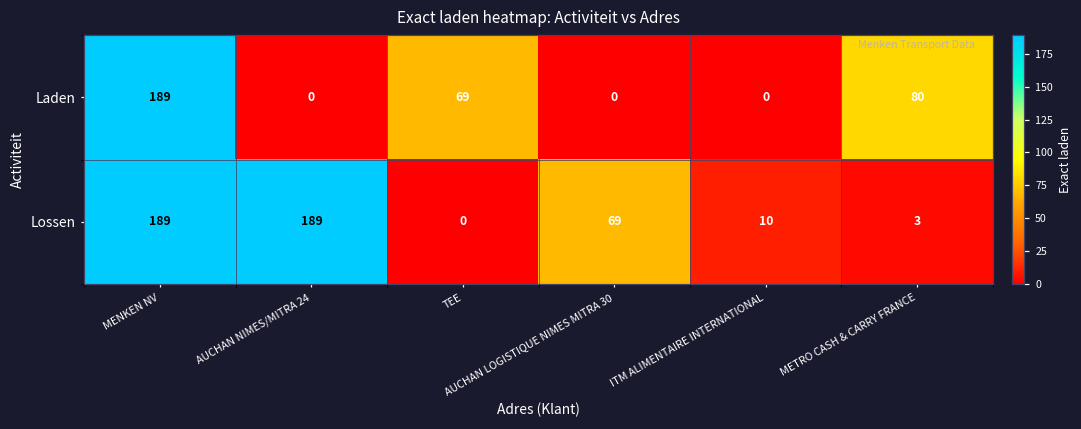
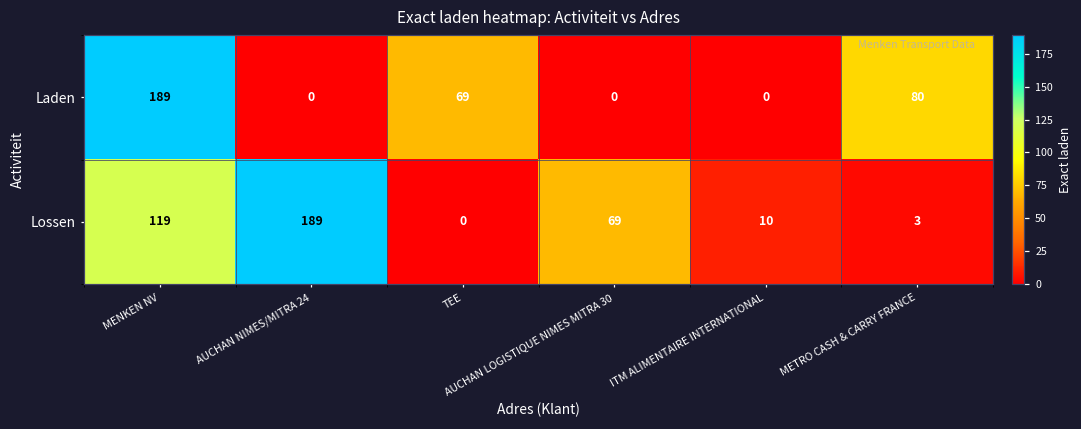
Lossen, MENKEN NV: 189 -> 119
